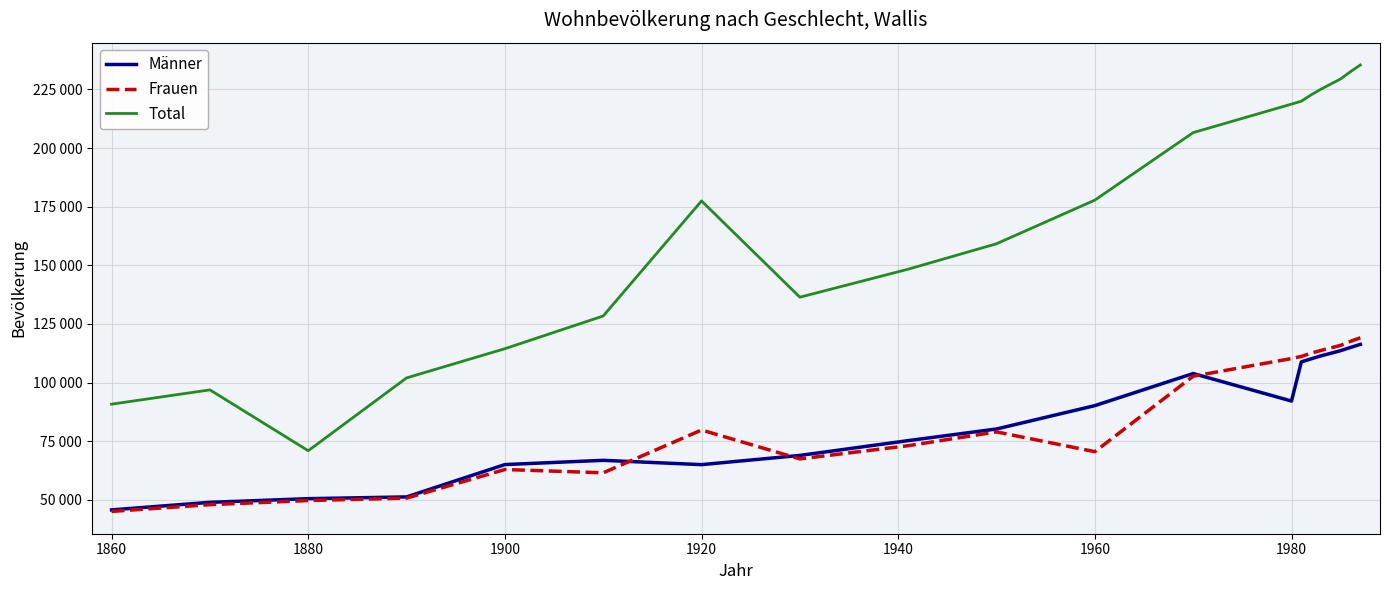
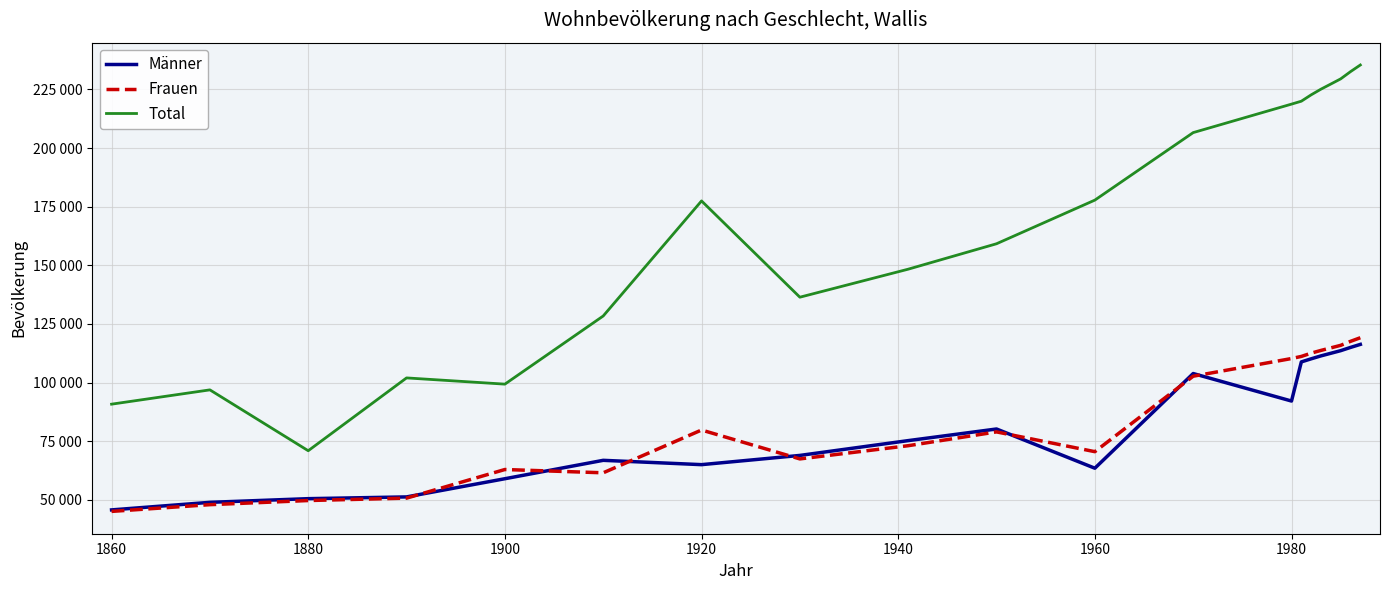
Männer, 1900: 65000 -> 59000
Total, 1900: 114000 -> 99000
Männer, 1960: 90000 -> 63000
